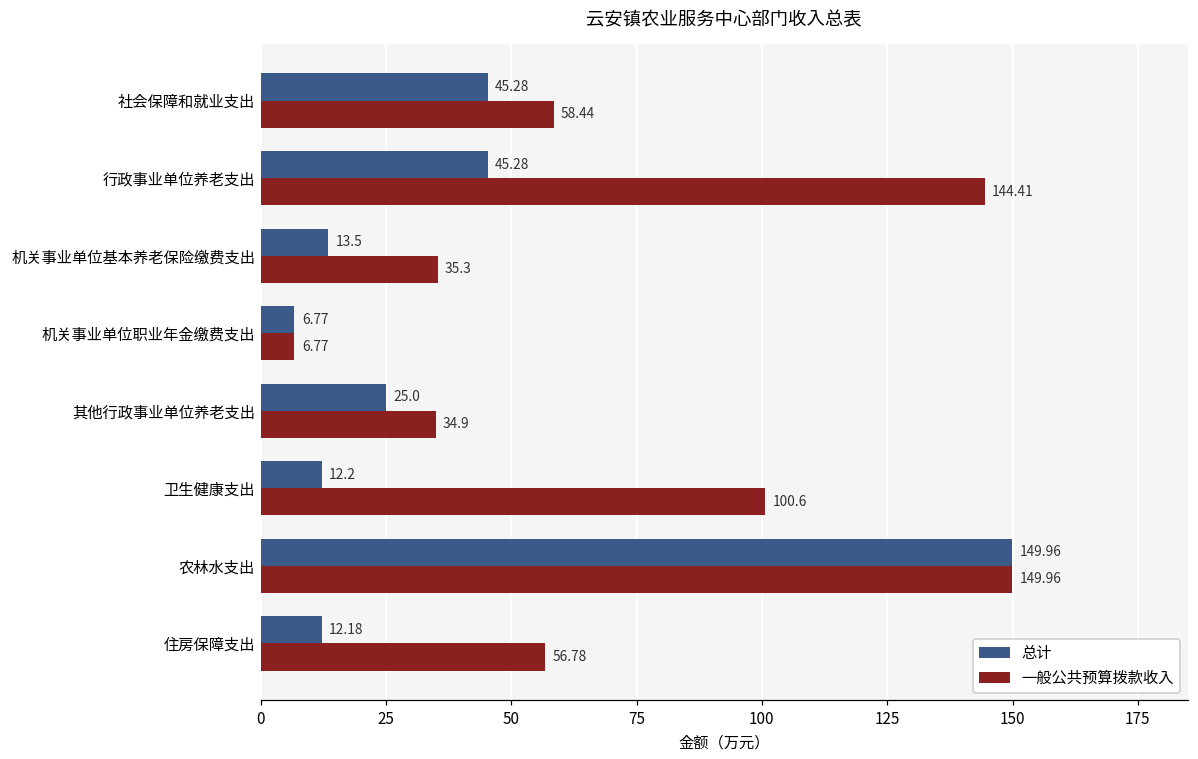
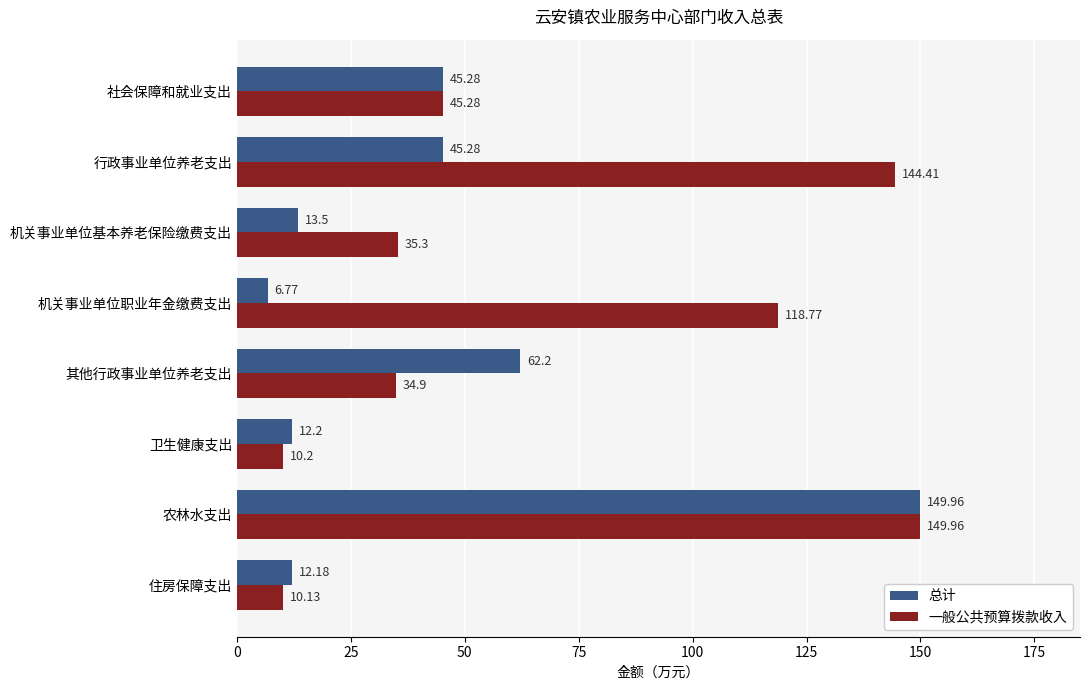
一般公共预算拨款收入, 社会保障和就业支出: 58.44 -> 45.28
一般公共预算拨款收入, 机关事业单位职业年金缴费支出: 6.77 -> 118.77
总计, 其他行政事业单位养老支出: 25.0 -> 62.2
一般公共预算拨款收入, 卫生健康支出: 100.6 -> 10.2
一般公共预算拨款收入, 住房保障支出: 56.78 -> 10.13
